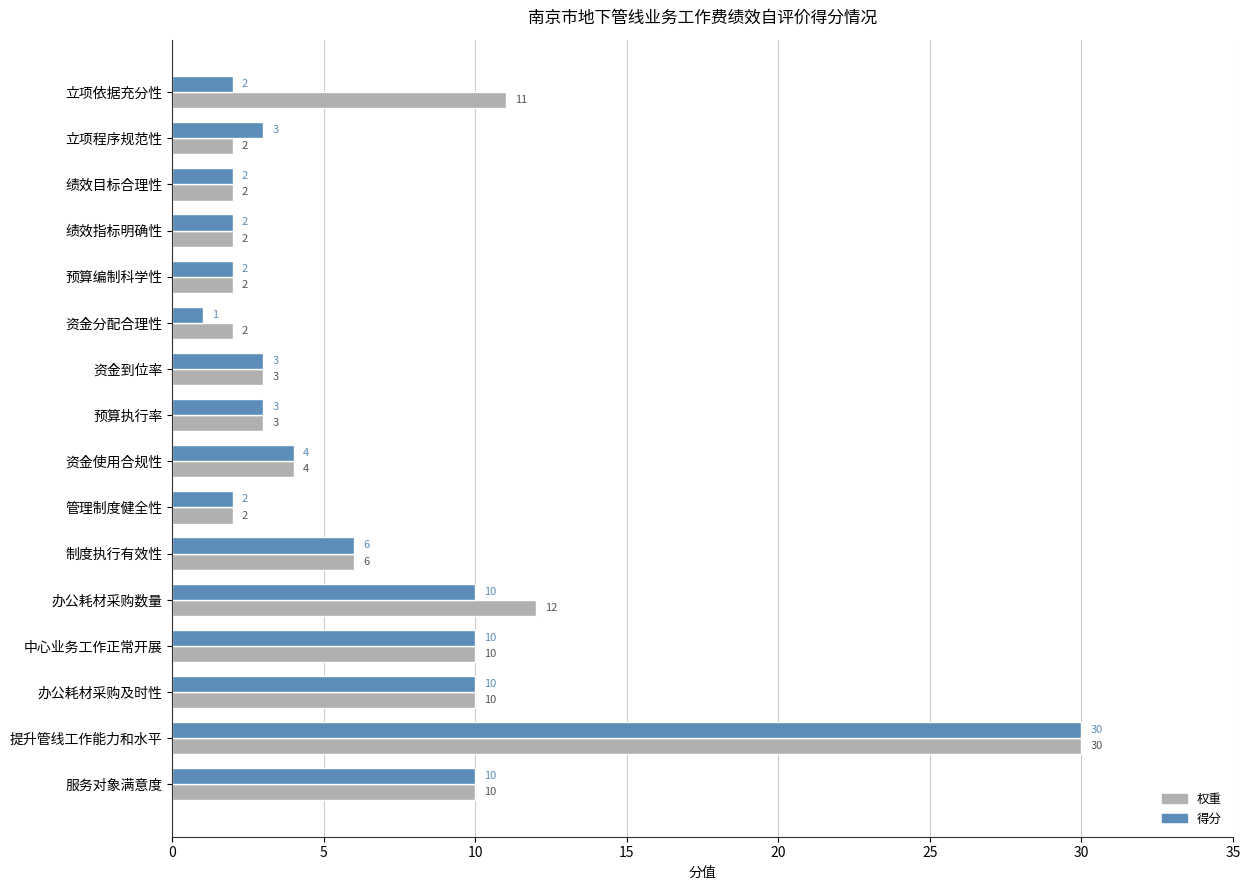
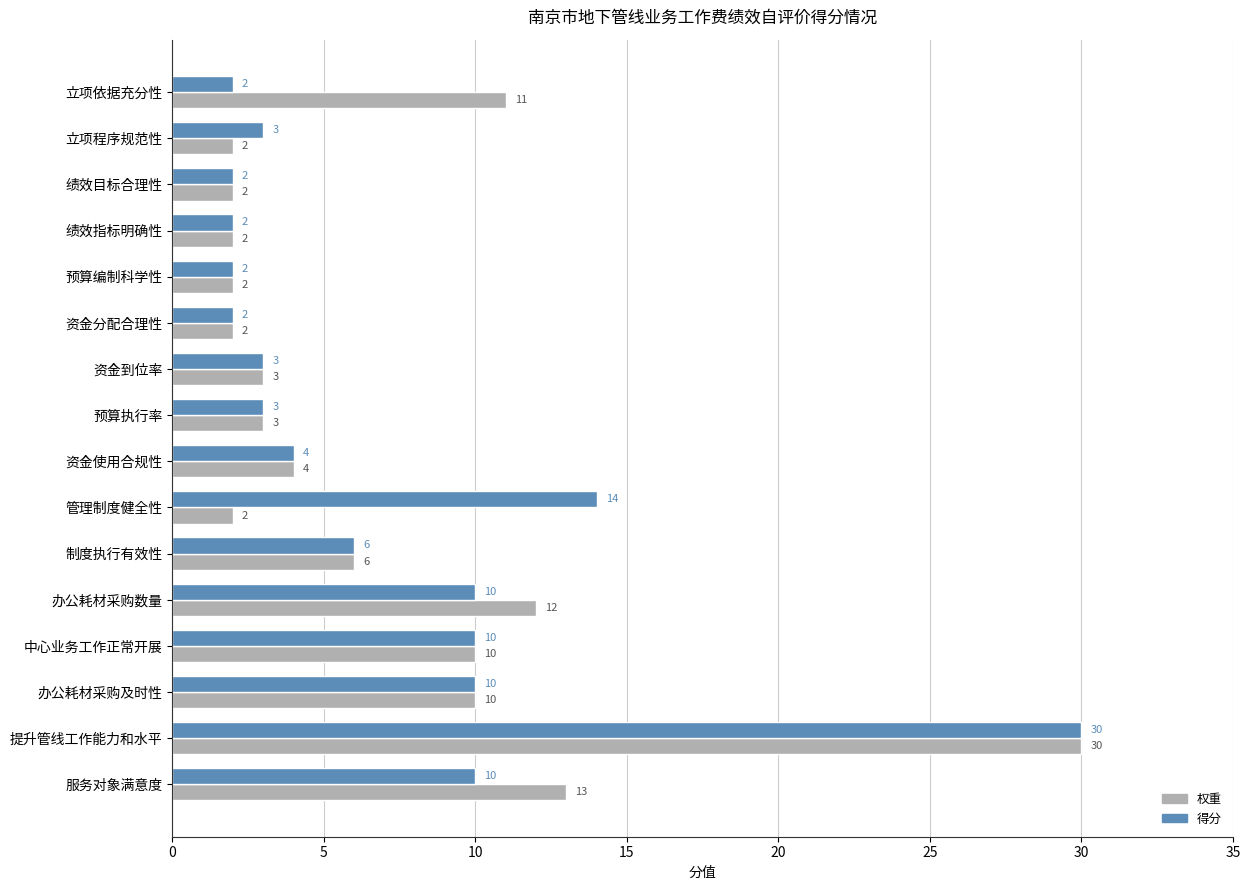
得分, 资金分配合理性: 1 -> 2
得分, 管理制度健全性: 2 -> 14
权重, 服务对象满意度: 10 -> 13
